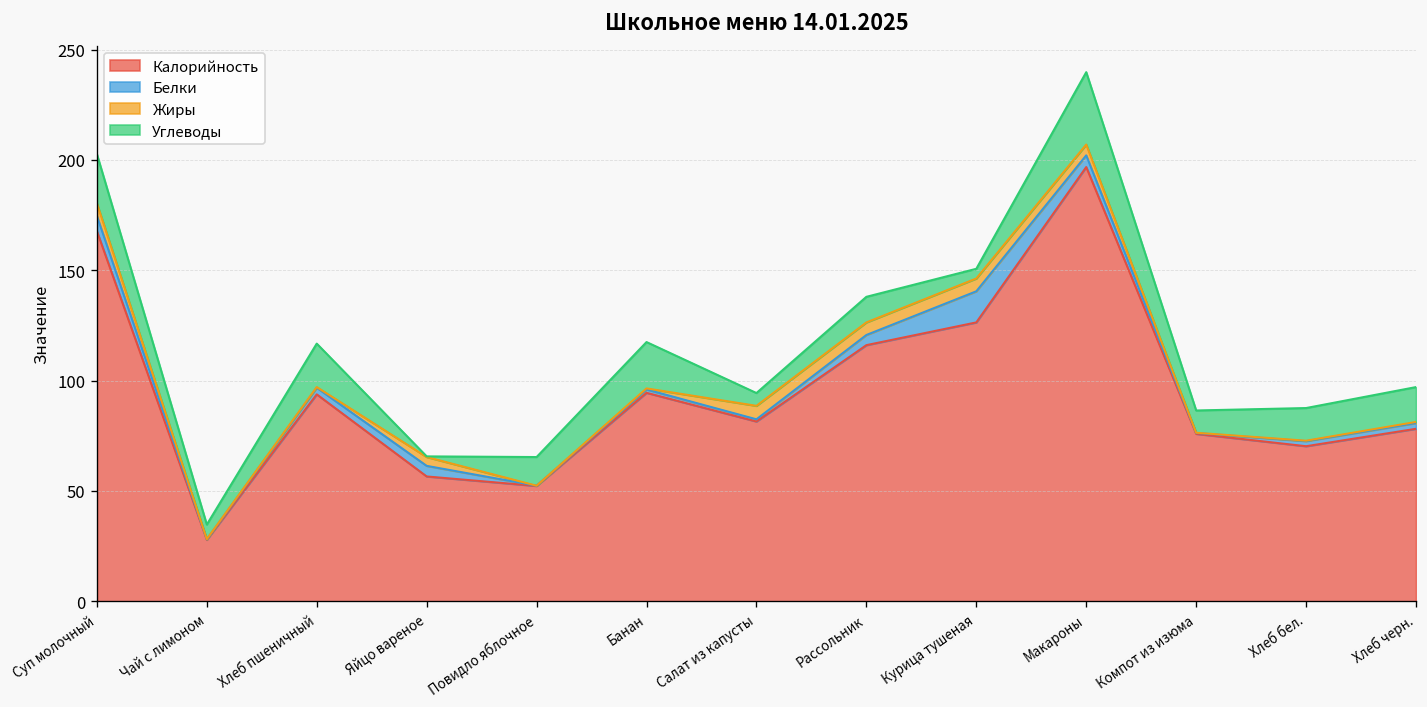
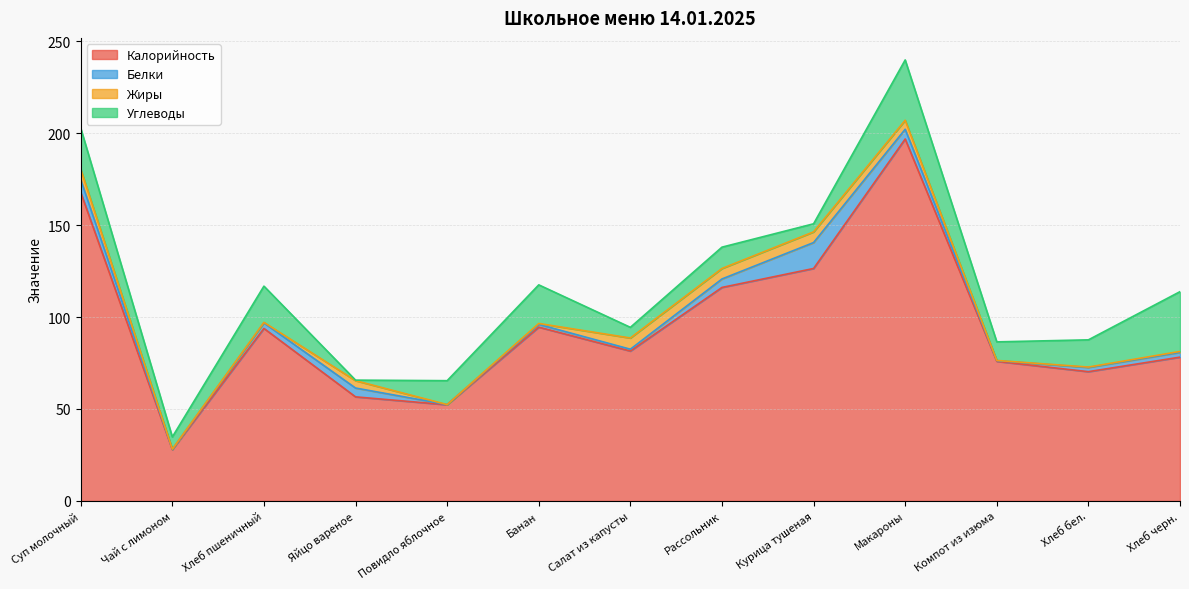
Углеводы, Хлеб черн.: 16 -> 33
